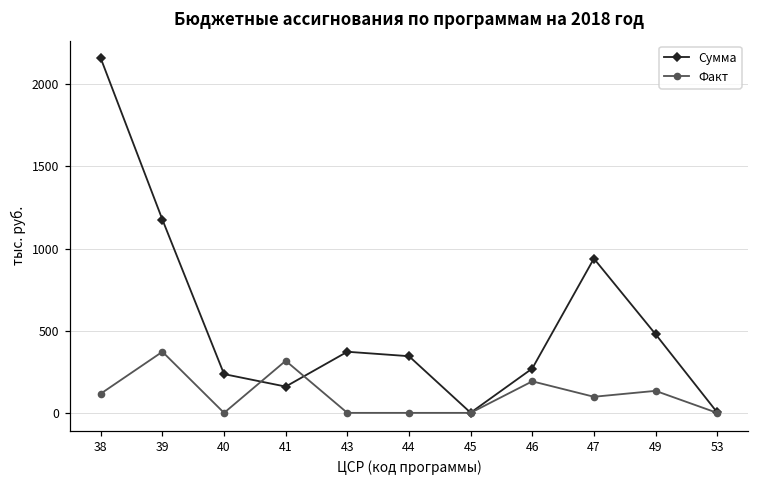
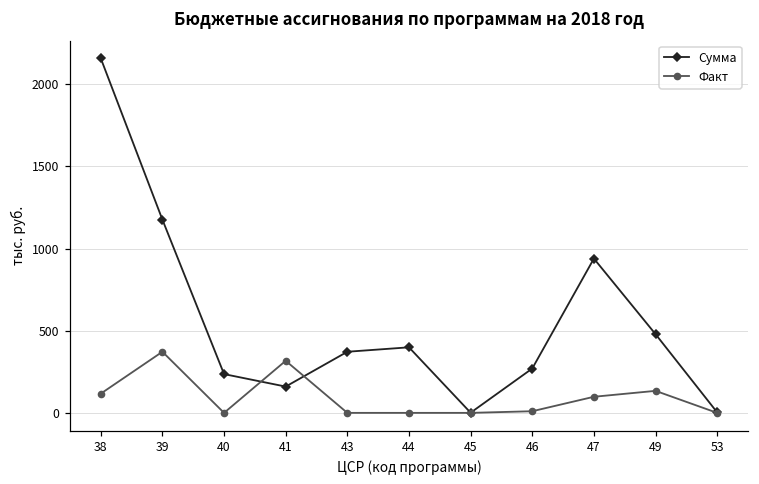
Сумма, 44: 350 -> 400
Факт, 46: 190 -> 10
